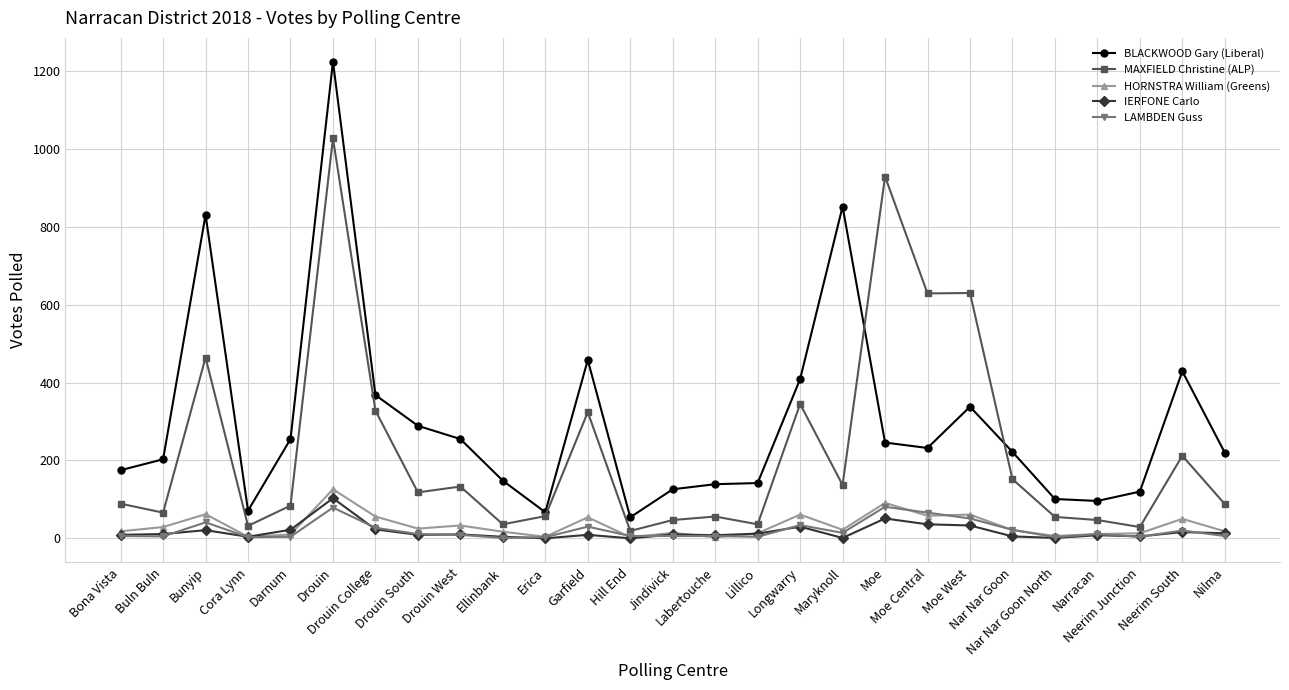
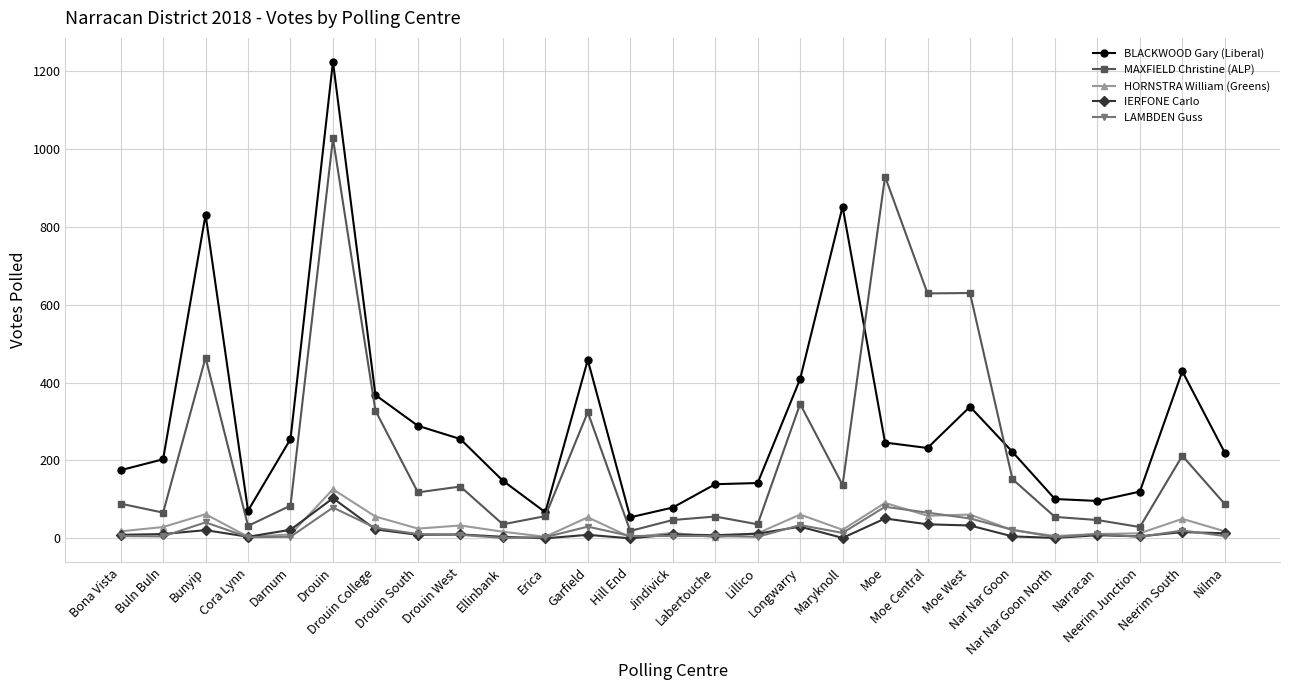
BLACKWOOD Gary (Liberal), Jindivick: 130 -> 80
